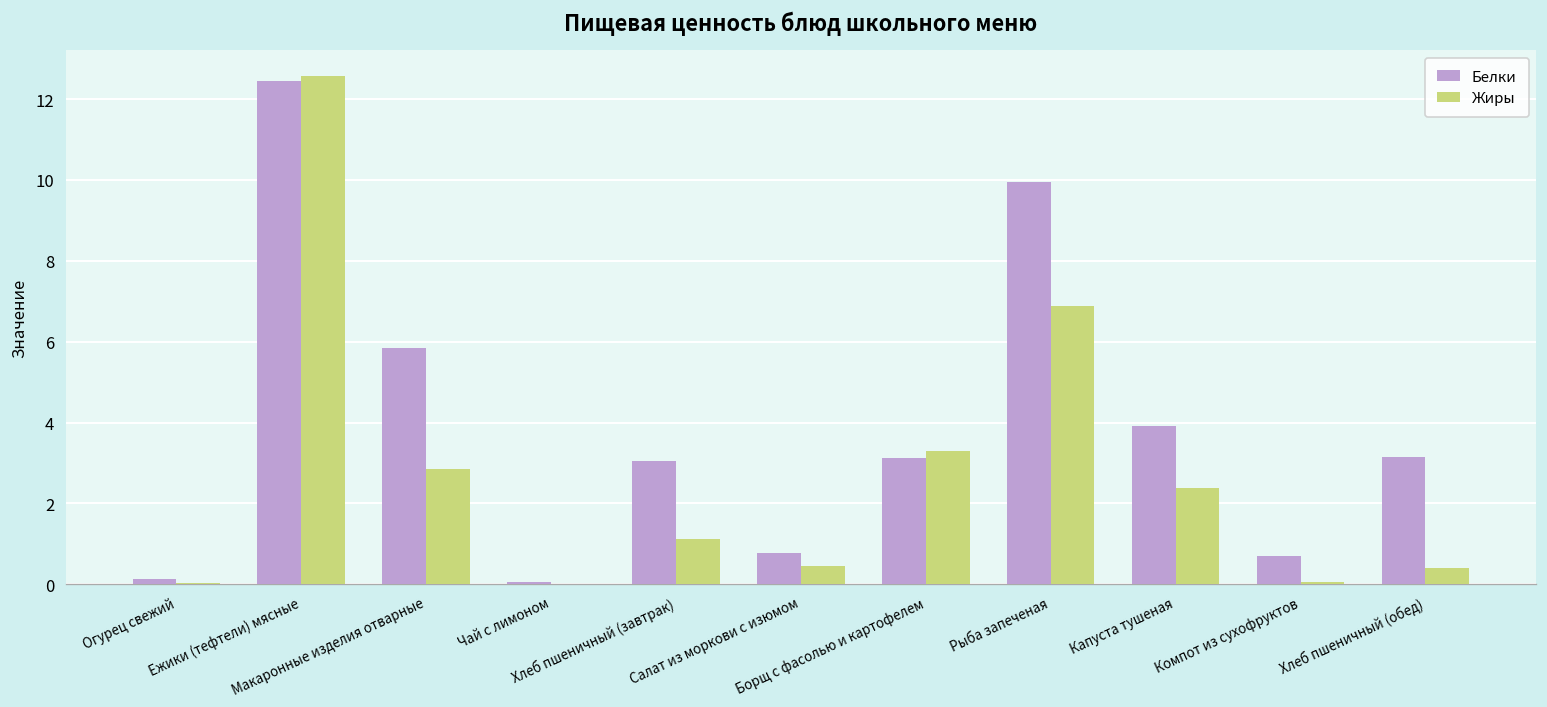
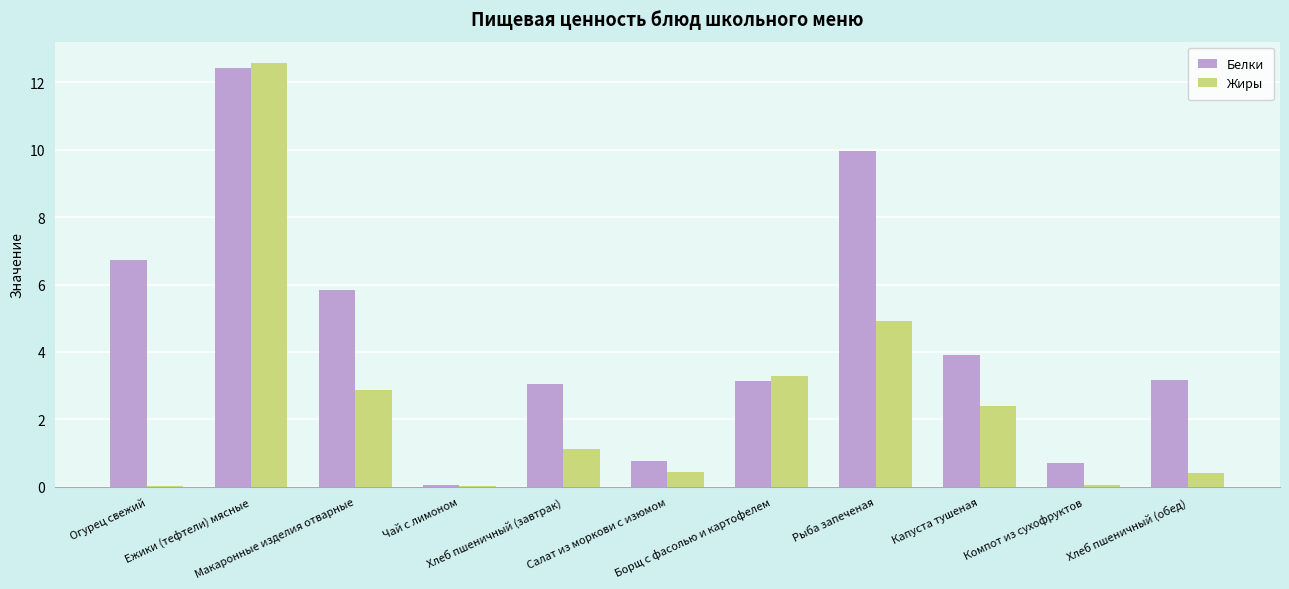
Белки, Огурец свежий: 0.1 -> 6.7
Жиры, Рыба запеченая: 6.9 -> 4.9
